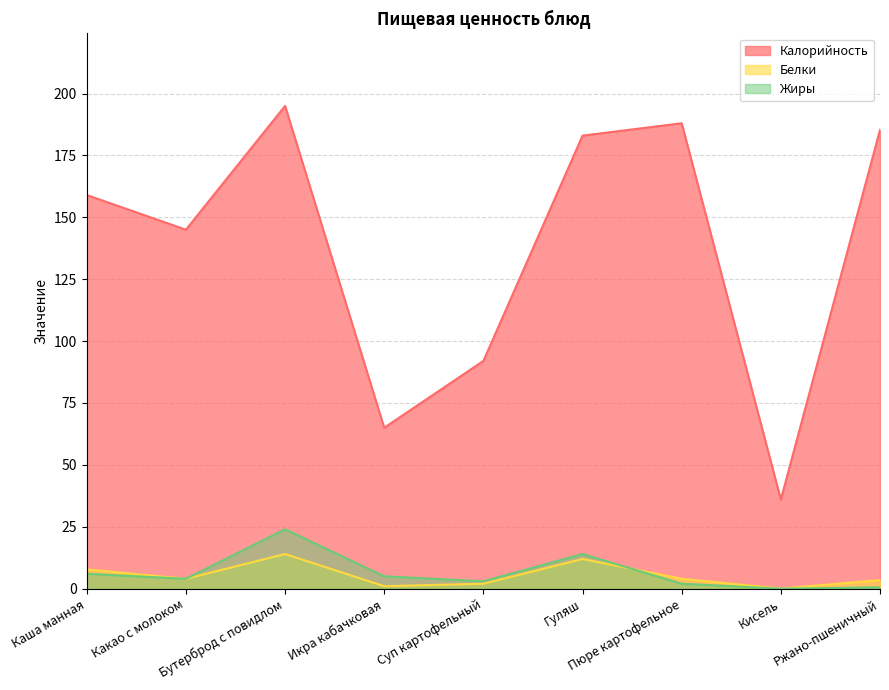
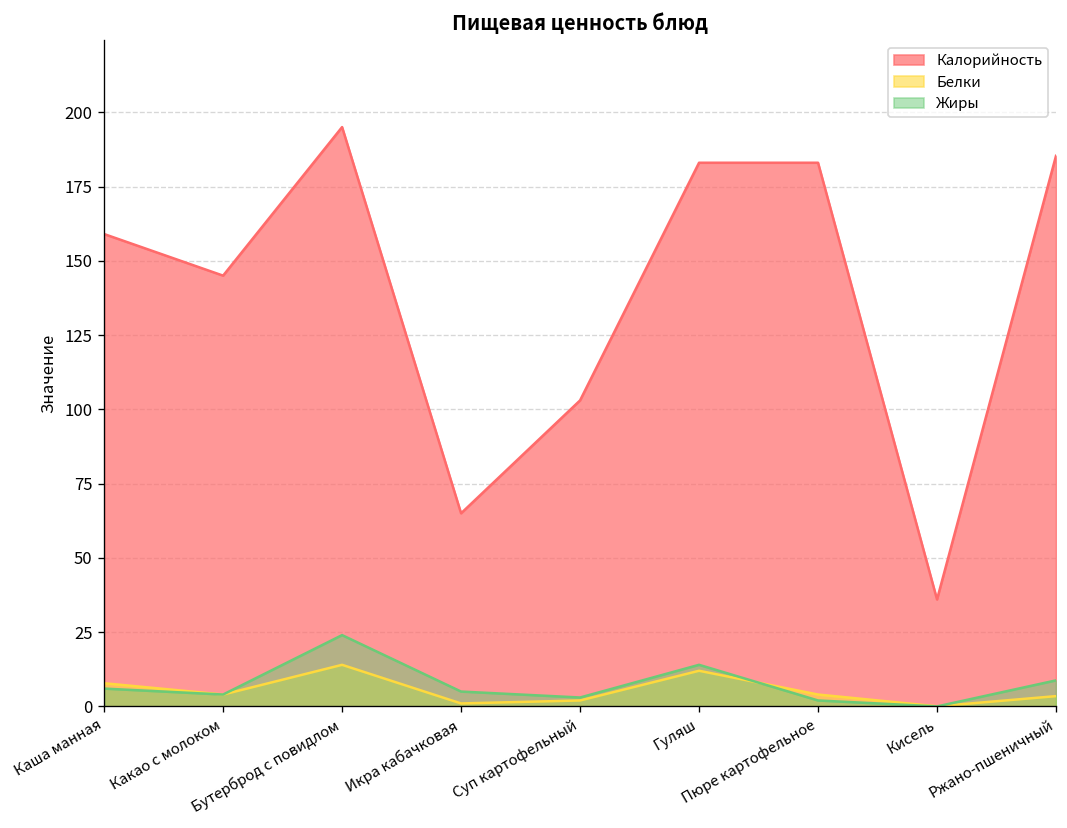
Калорийность, Суп картофельный: 92 -> 103
Калорийность, Пюре картофельное: 188 -> 183
Жиры, Ржано-пшеничный: 1 -> 9
